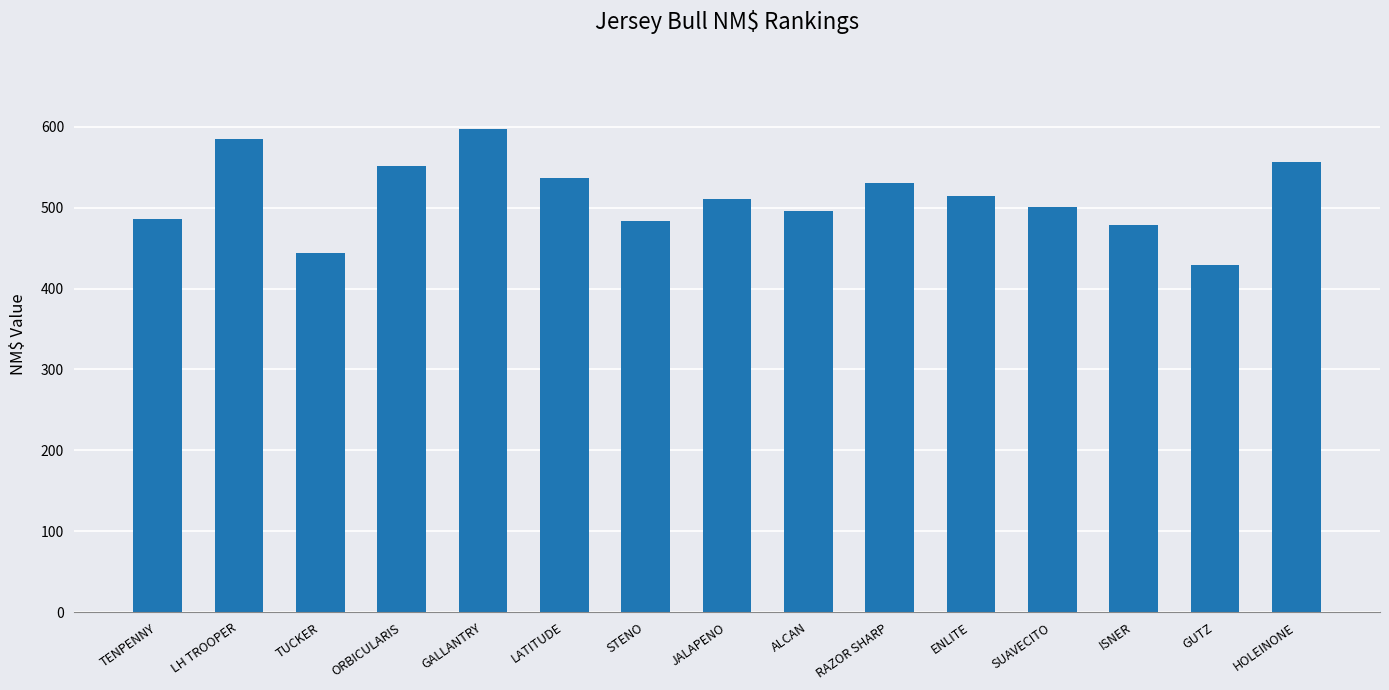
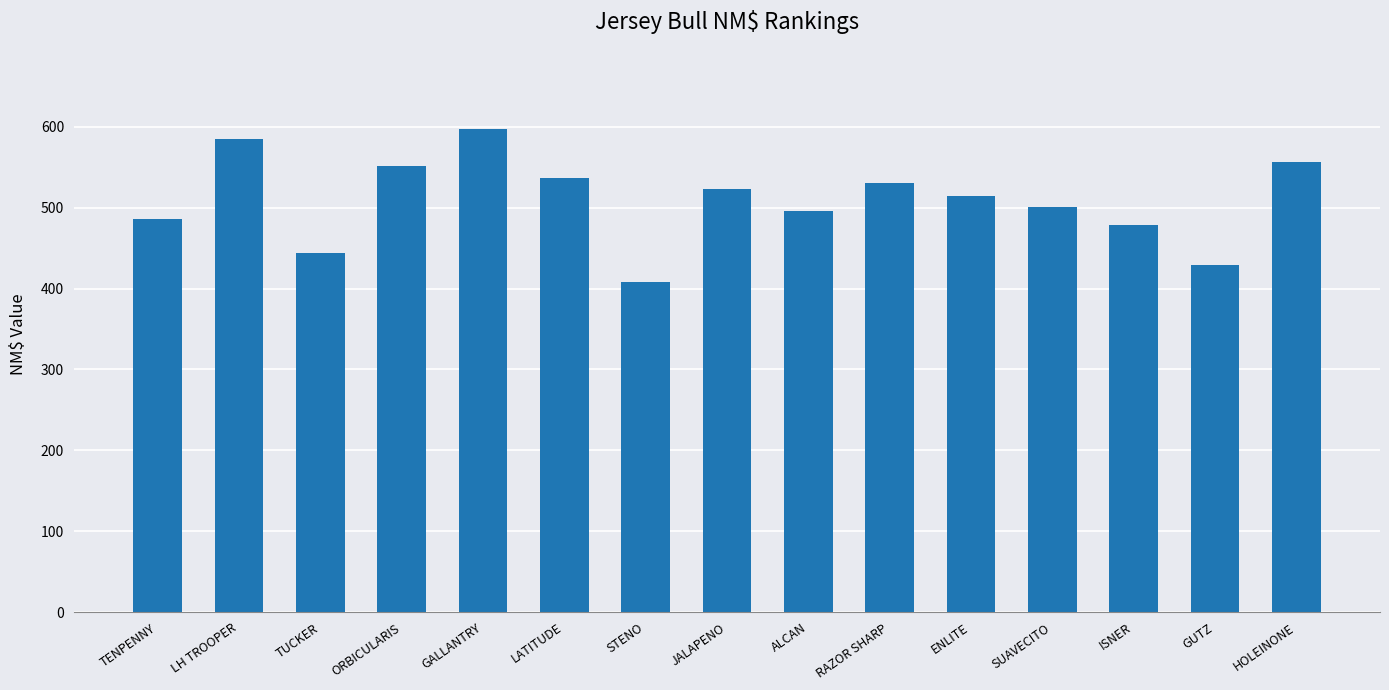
STENO: 480 -> 410
JALAPENO: 510 -> 520
